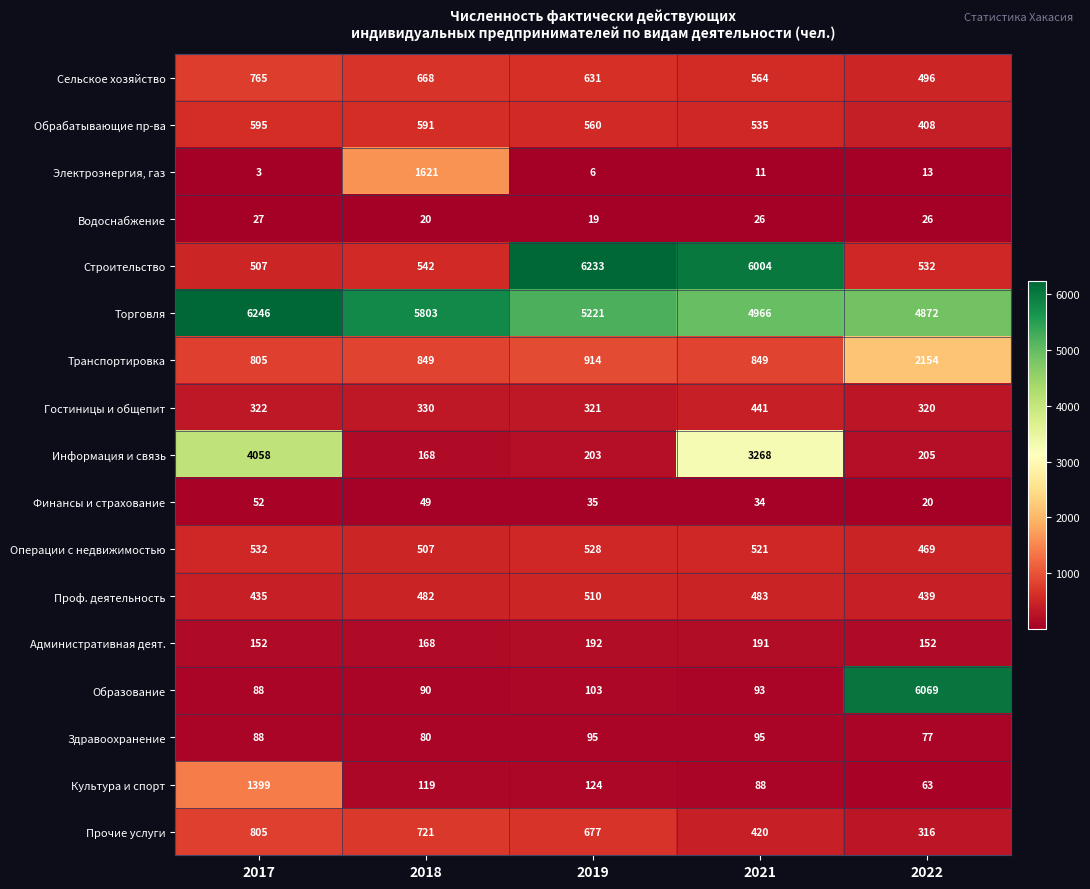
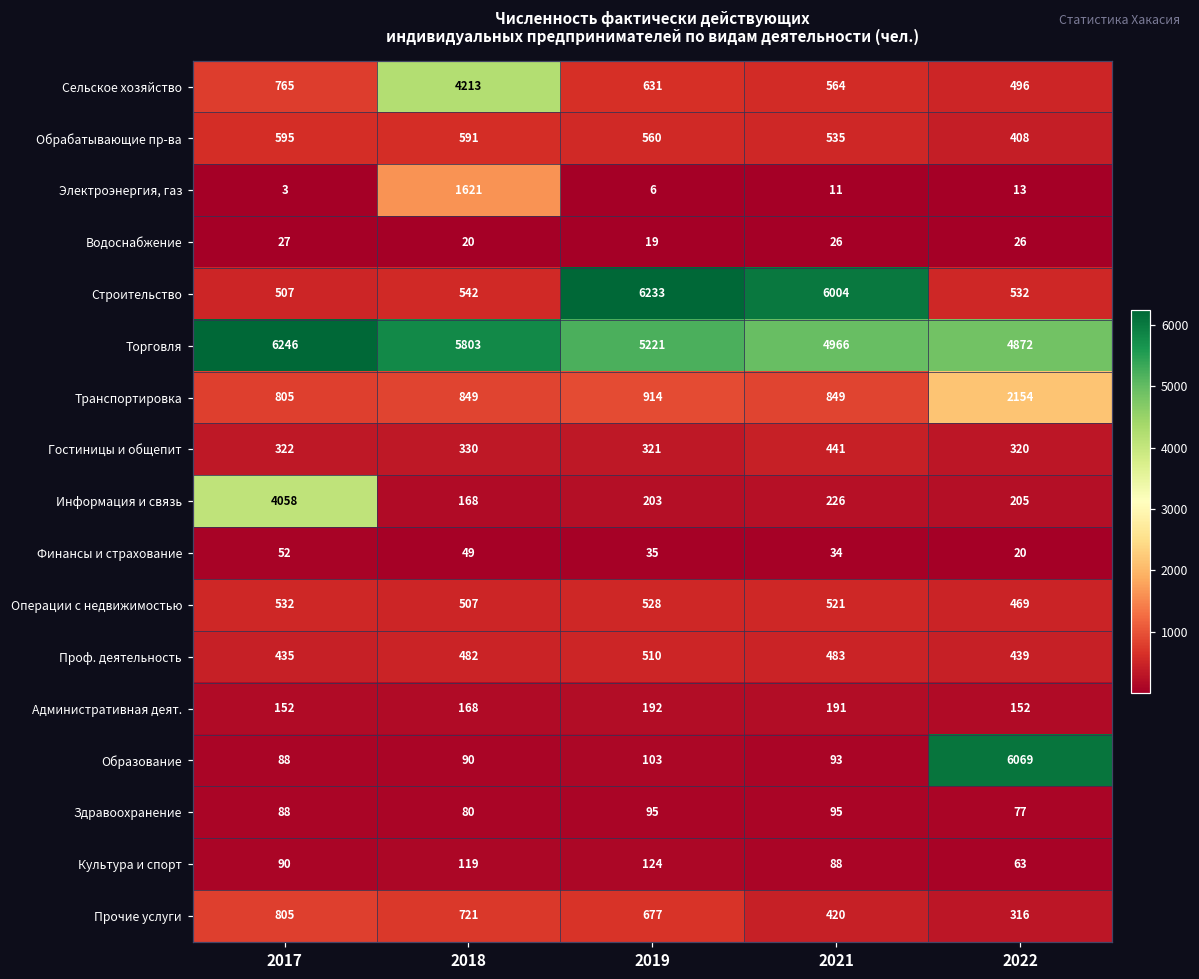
Сельское хозяйство, 2018: 668 -> 4213
Информация и связь, 2021: 3268 -> 226
Культура и спорт, 2017: 1399 -> 90
